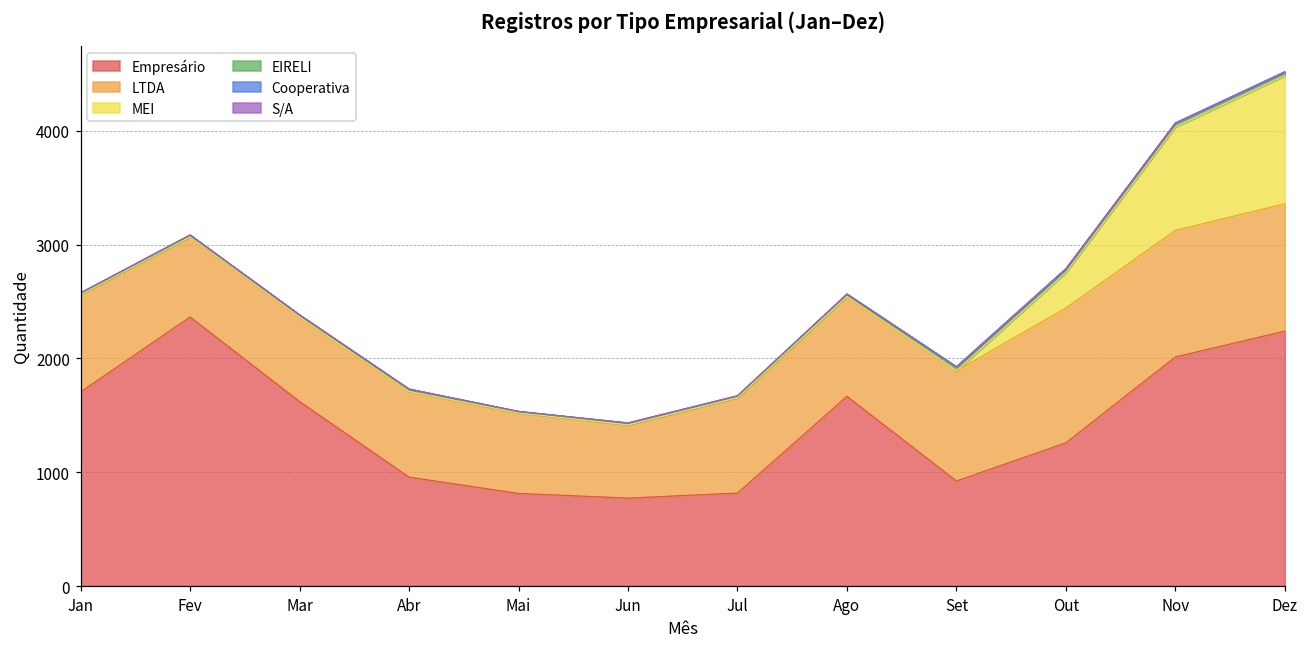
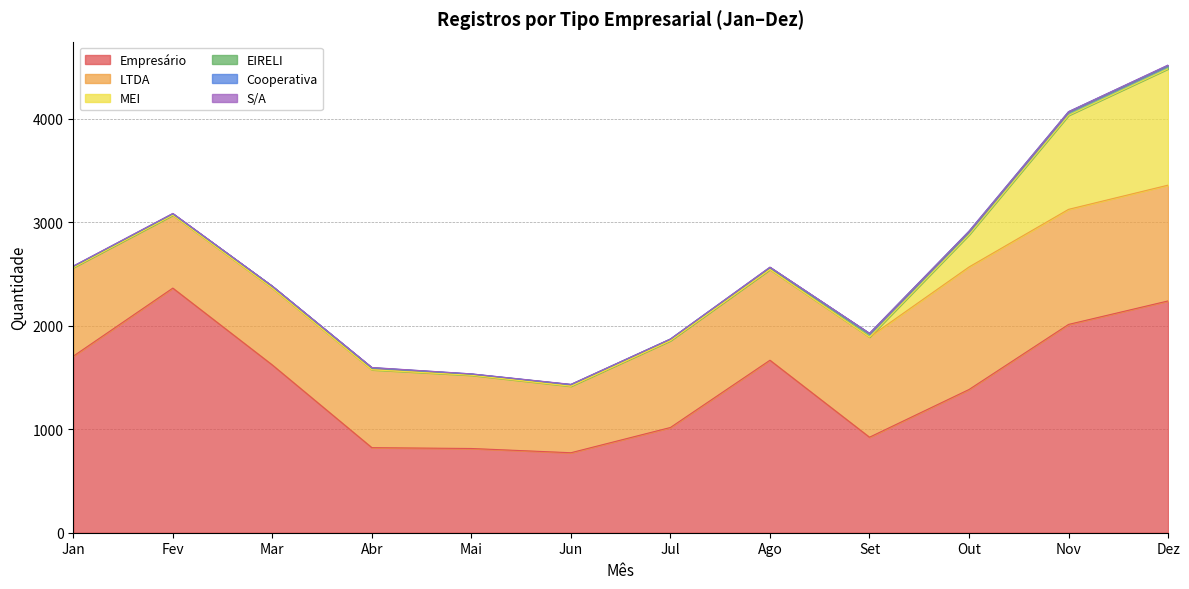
Empresário, Abr: 960 -> 820
Empresário, Jul: 820 -> 1020
Empresário, Out: 1260 -> 1380
